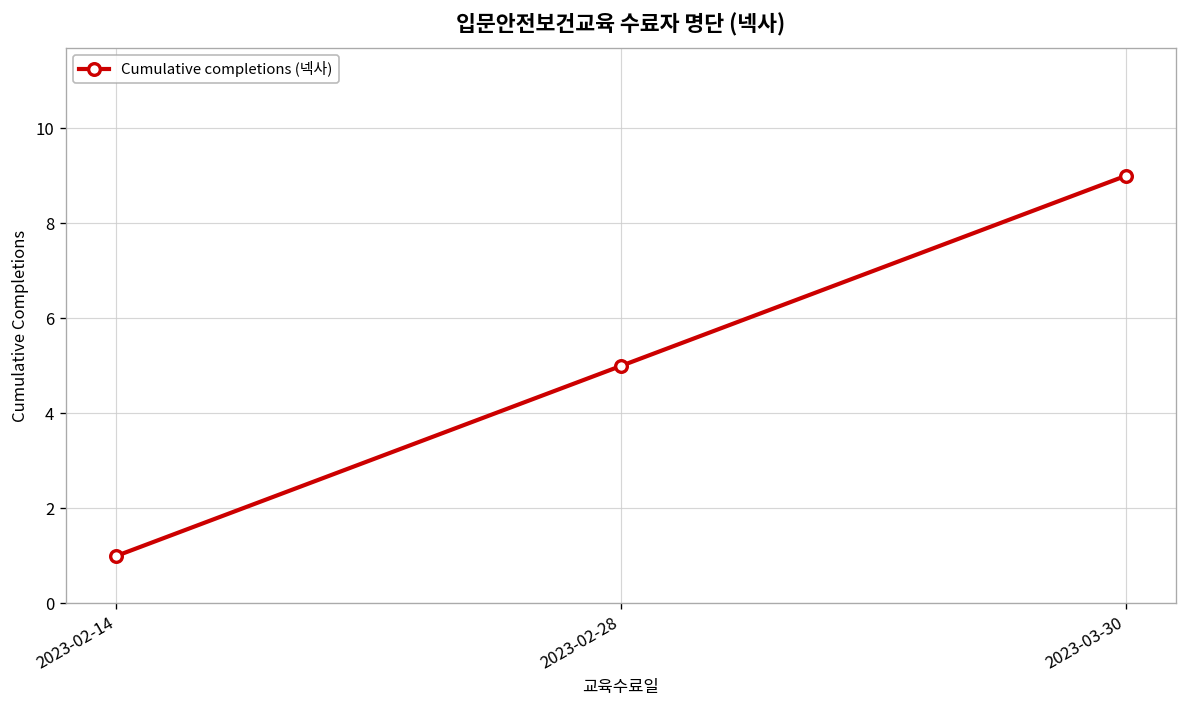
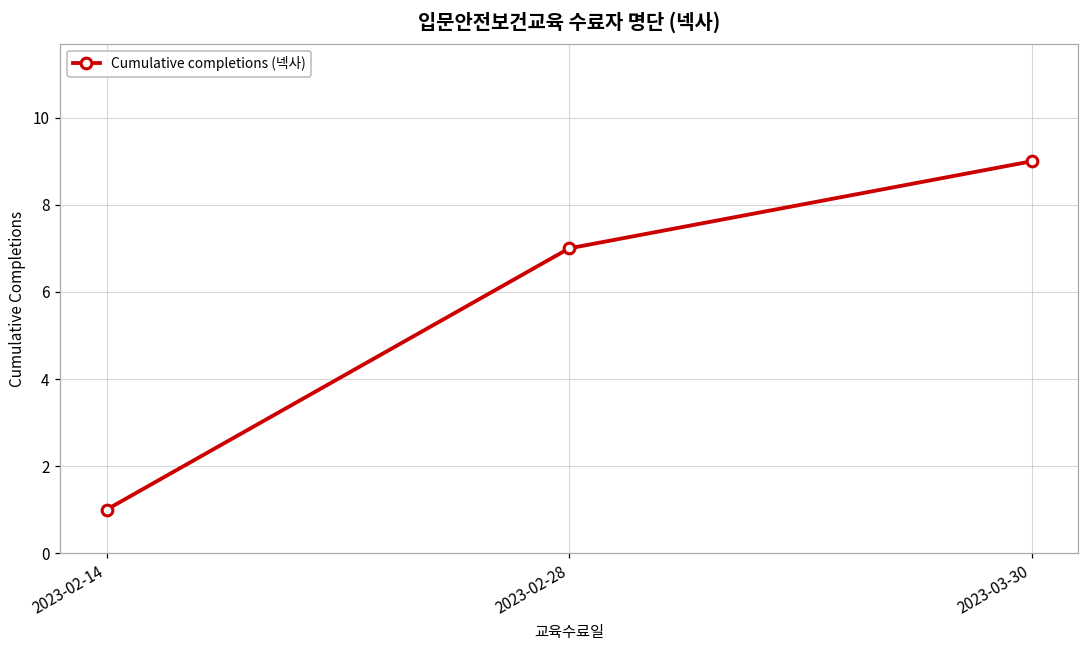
2023-02-28: 5 -> 7
